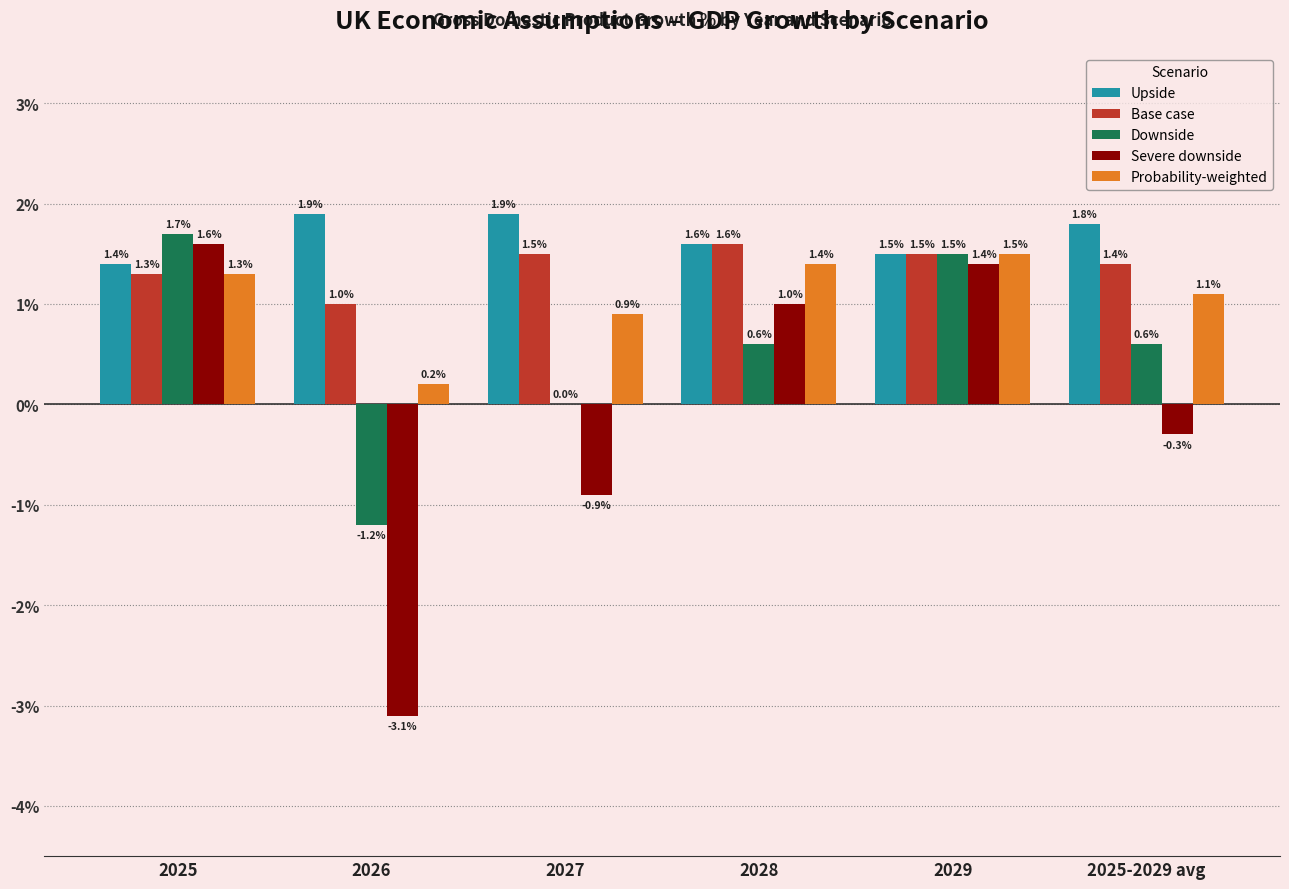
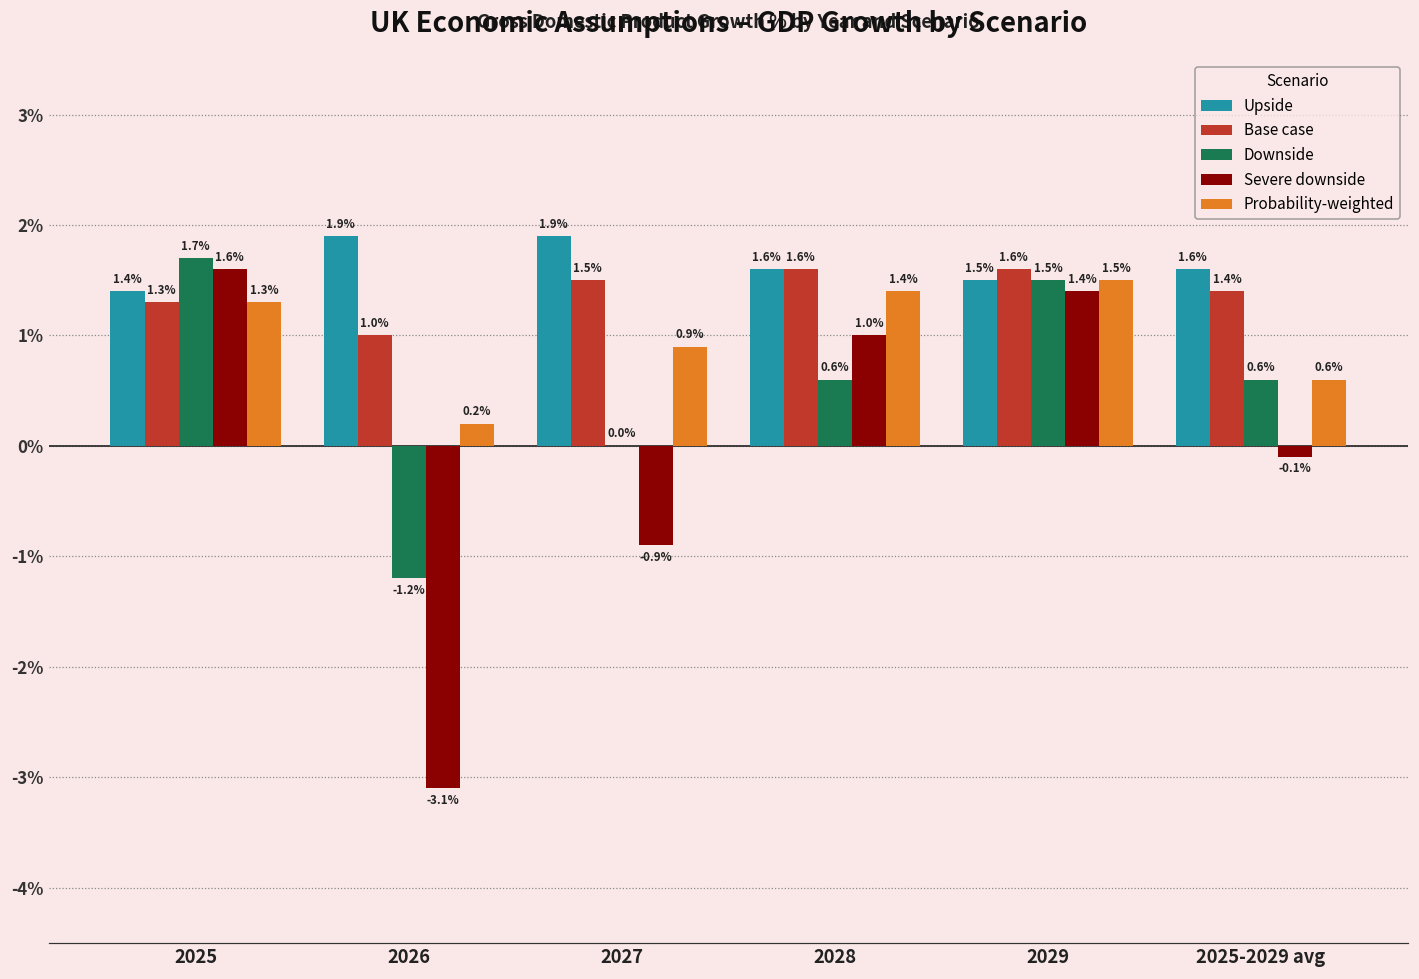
Base case, 2029: 1.5% -> 1.6%
Upside, 2025-2029 avg: 1.8% -> 1.6%
Severe downside, 2025-2029 avg: -0.3% -> -0.1%
Probability-weighted, 2025-2029 avg: 1.1% -> 0.6%
